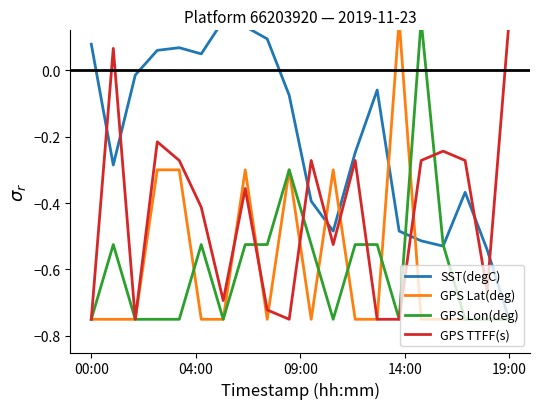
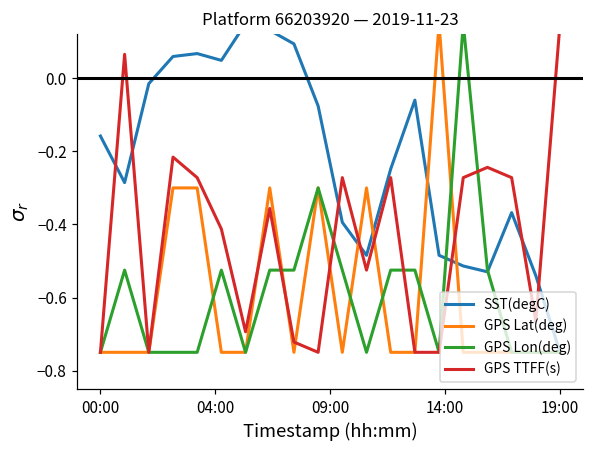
SST(degC), 00:00: 0.08 -> -0.16
